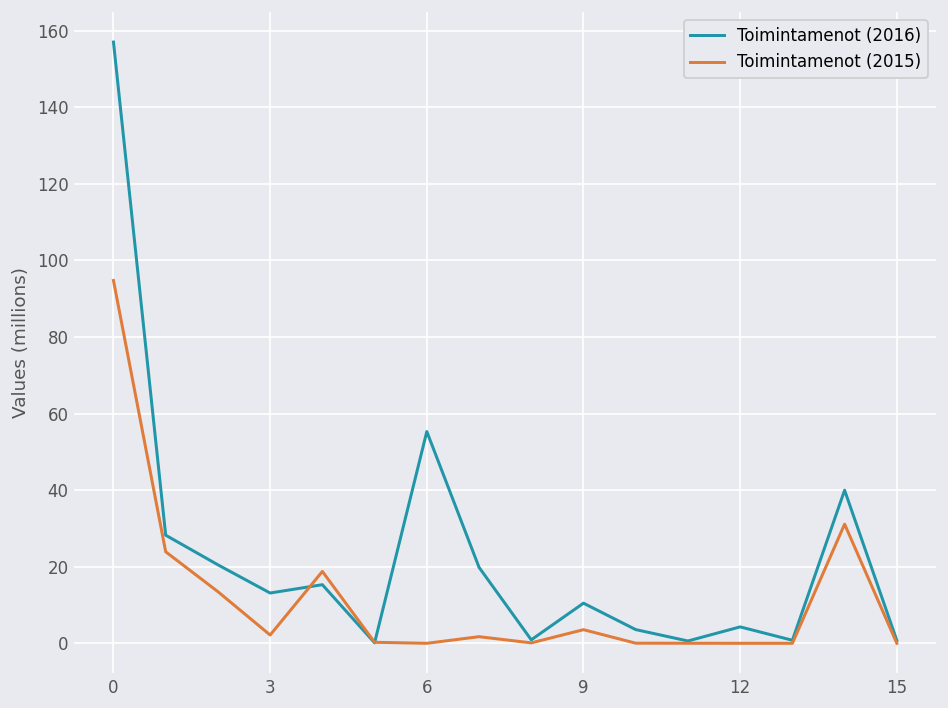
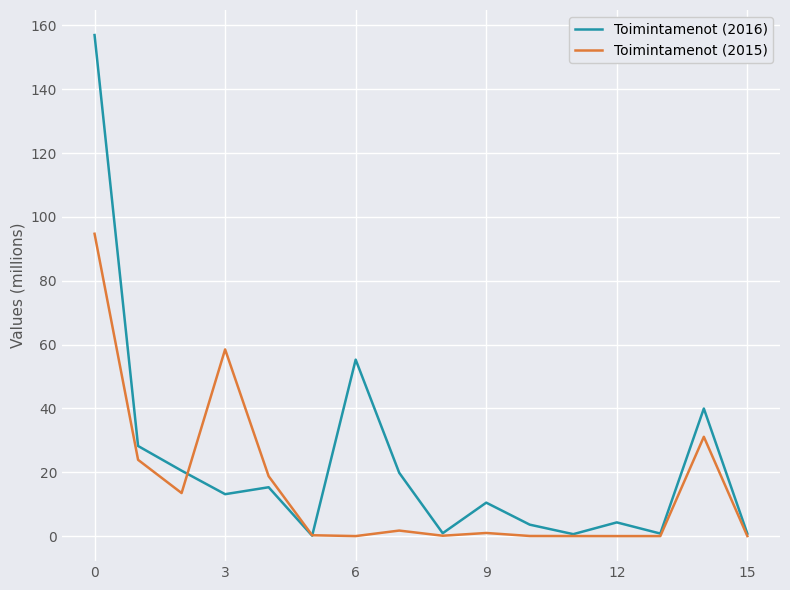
Toimintamenot (2015), 3: 2 -> 59
Toimintamenot (2015), 9: 4 -> 1
